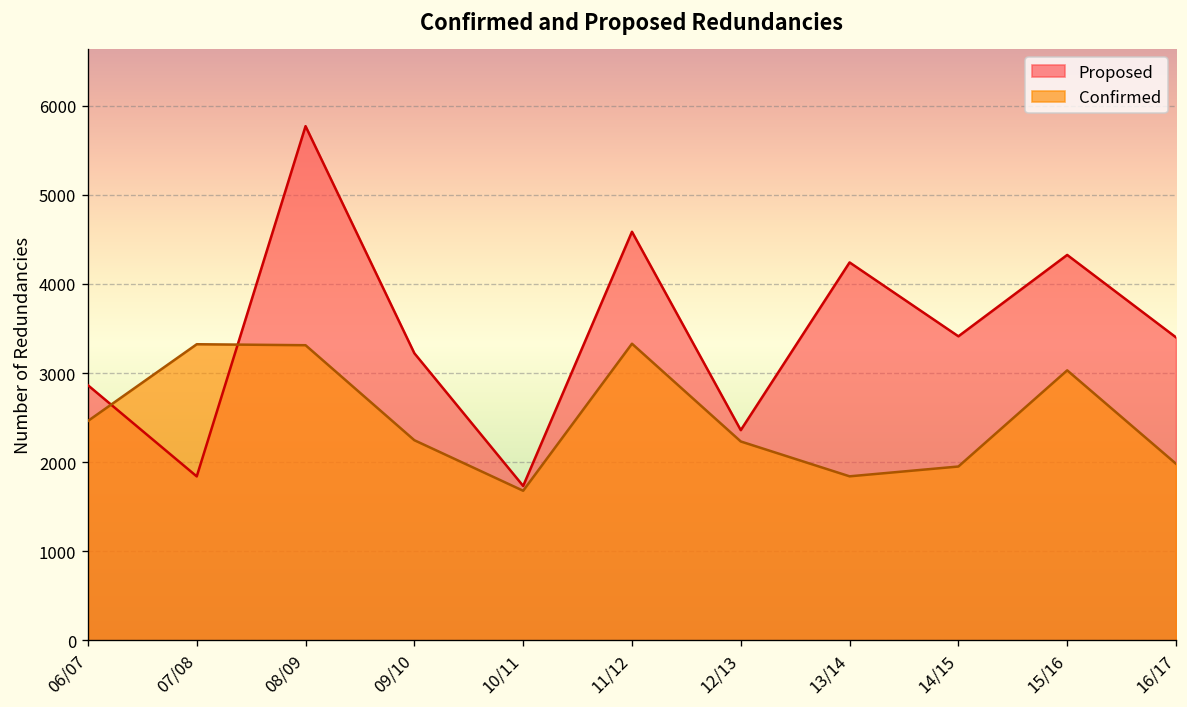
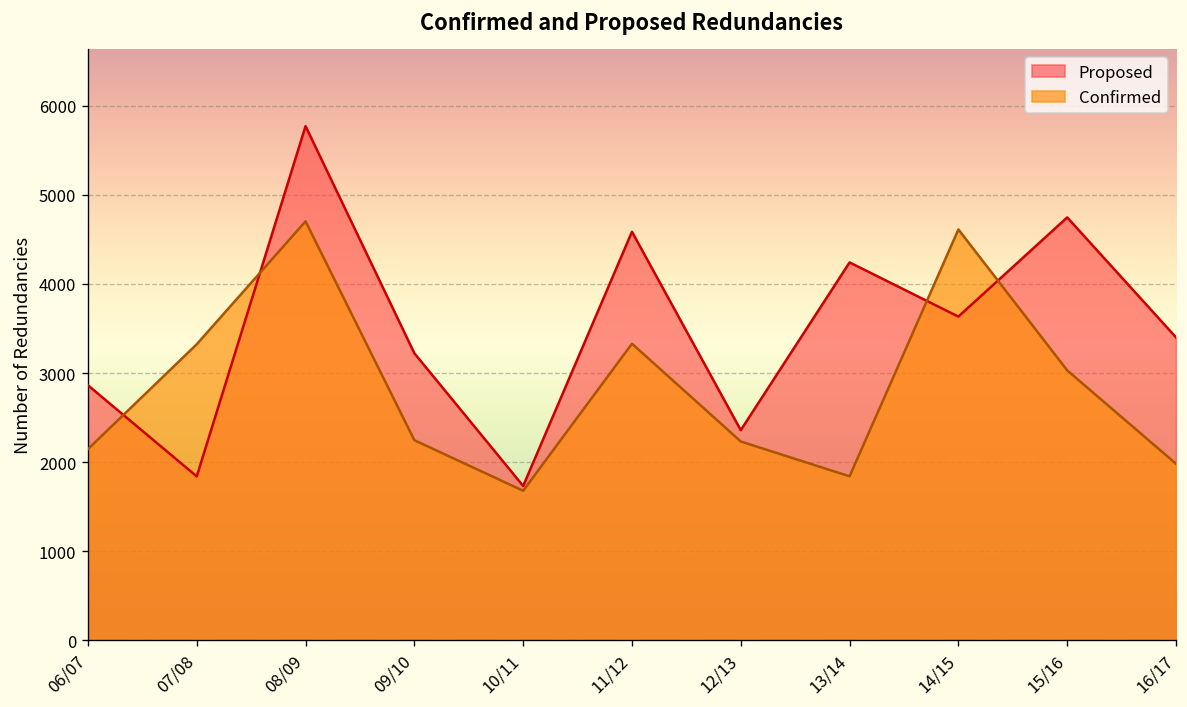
Confirmed, 06/07: 2500 -> 2100
Confirmed, 08/09: 3300 -> 4700
Proposed, 14/15: 3400 -> 3600
Confirmed, 14/15: 2000 -> 4600
Proposed, 15/16: 4300 -> 4700
